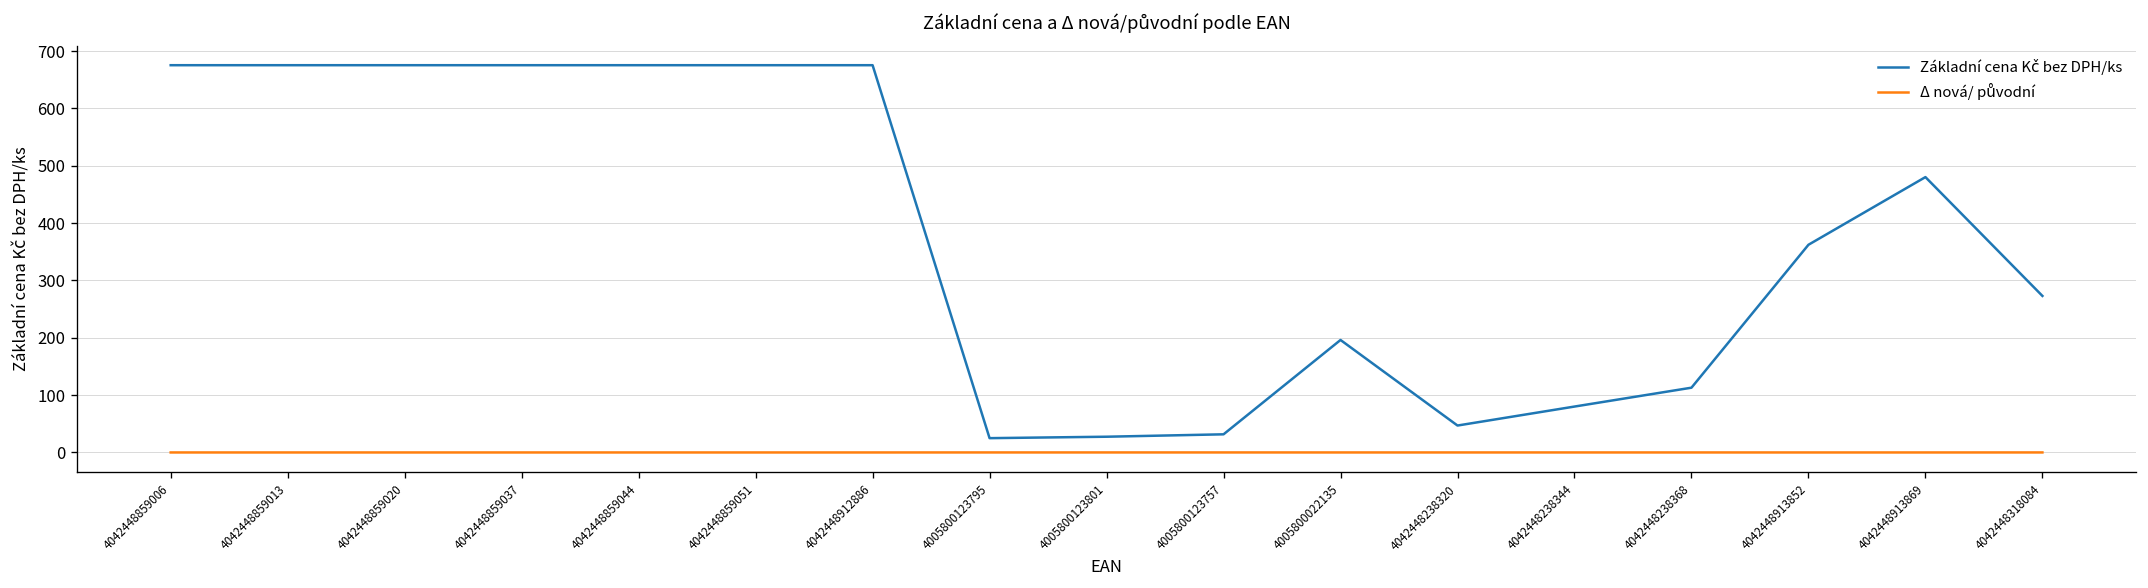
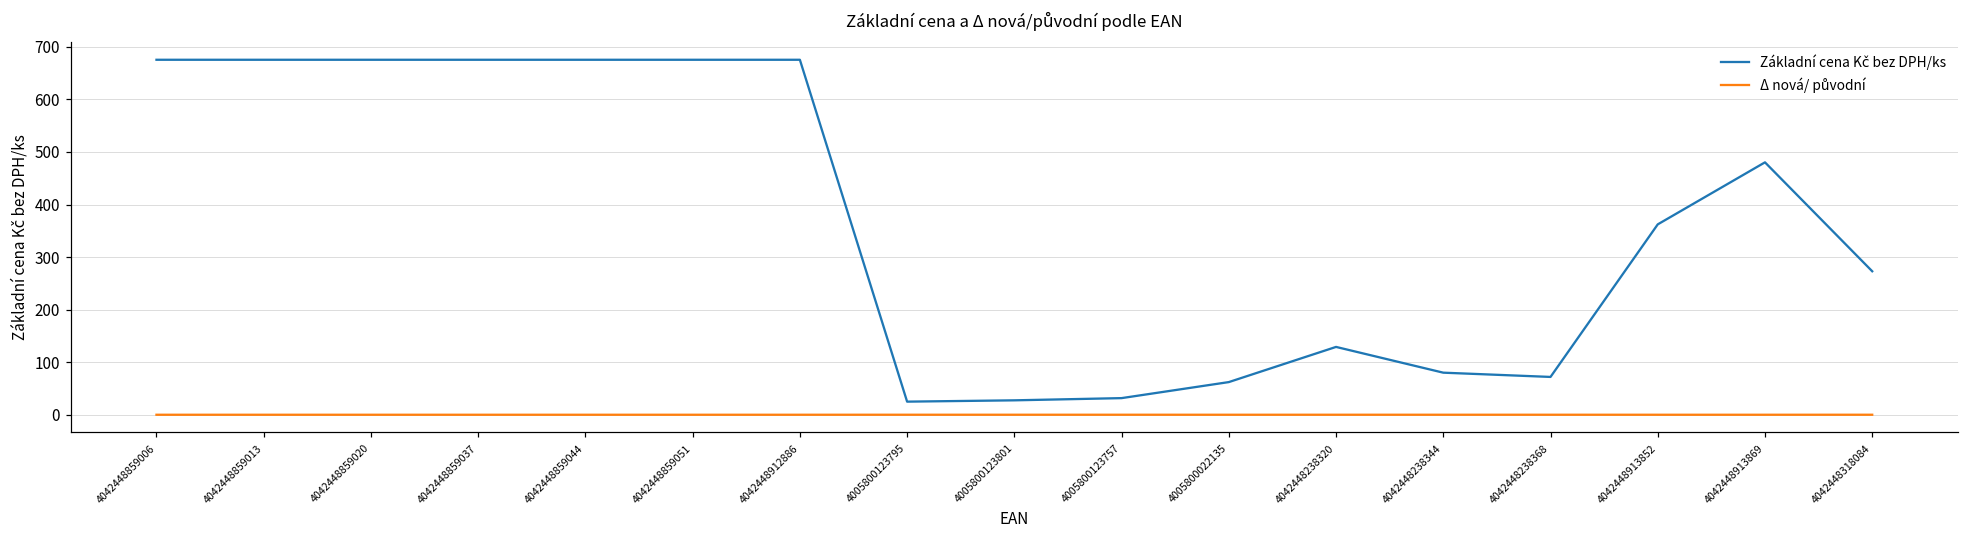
Základní cena Kč bez DPH/ks, 4005800022135: 200 -> 60
Základní cena Kč bez DPH/ks, 4042448238320: 50 -> 130
Základní cena Kč bez DPH/ks, 4042448238368: 110 -> 70
